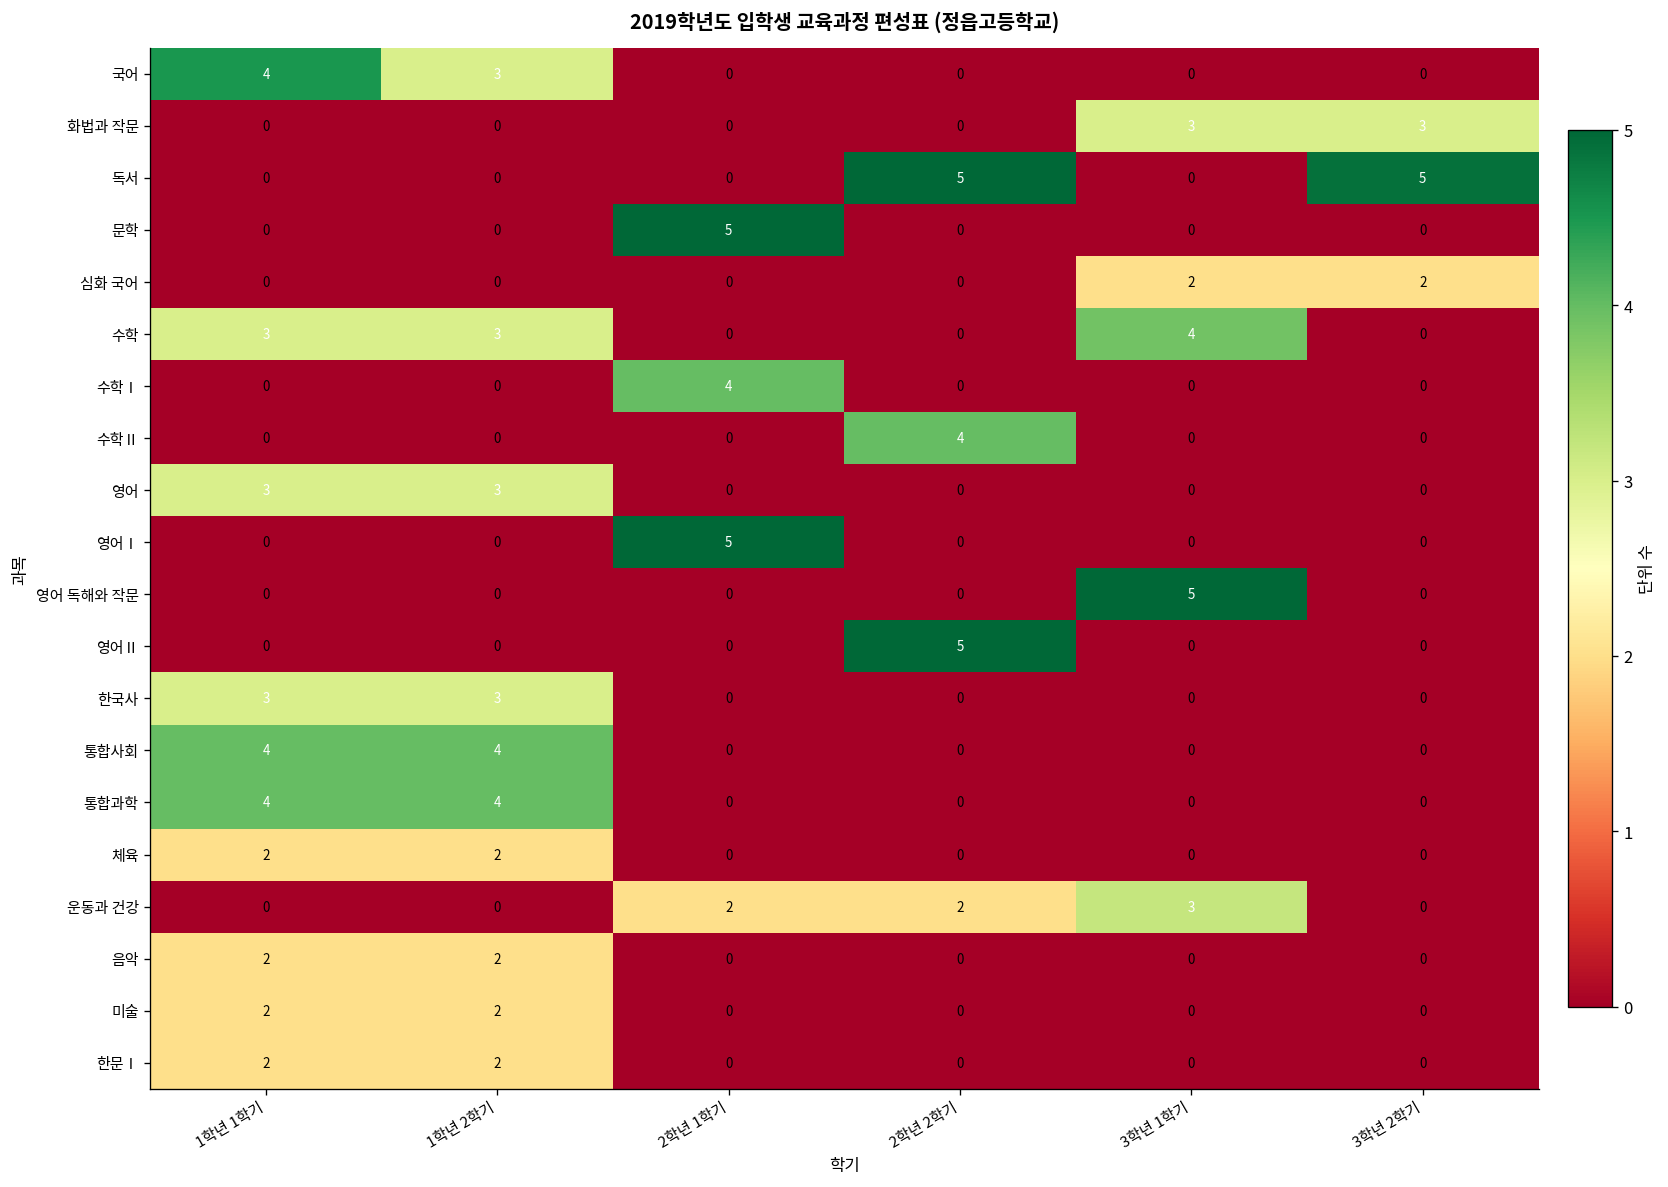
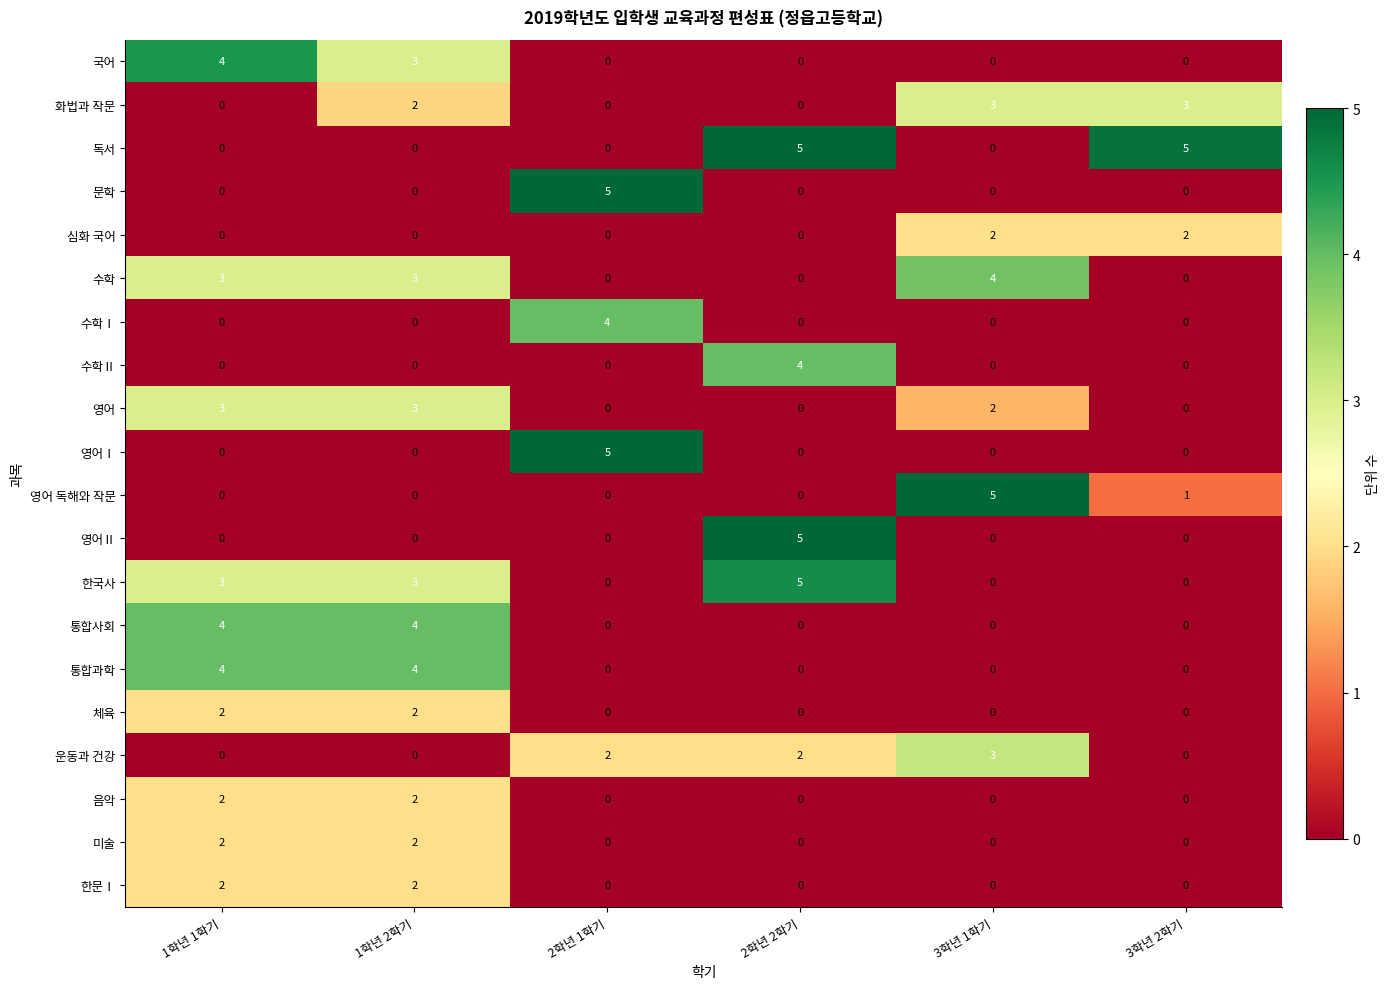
화법과 작문, 1학년 2학기: 0 -> 2
영어, 3학년 1학기: 0 -> 2
영어 독해와 작문, 3학년 2학기: 0 -> 1
한국사, 2학년 2학기: 0 -> 5
